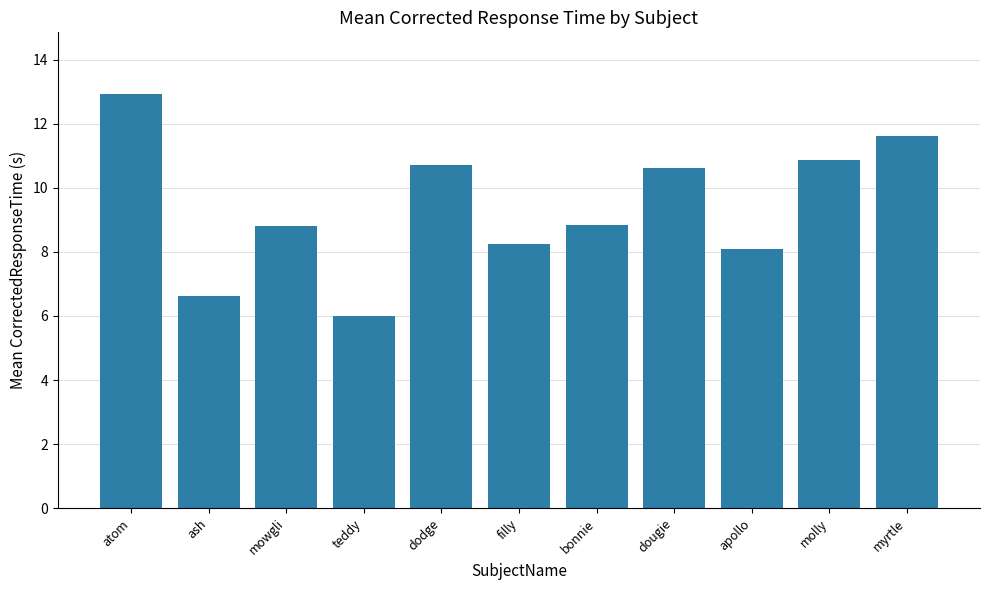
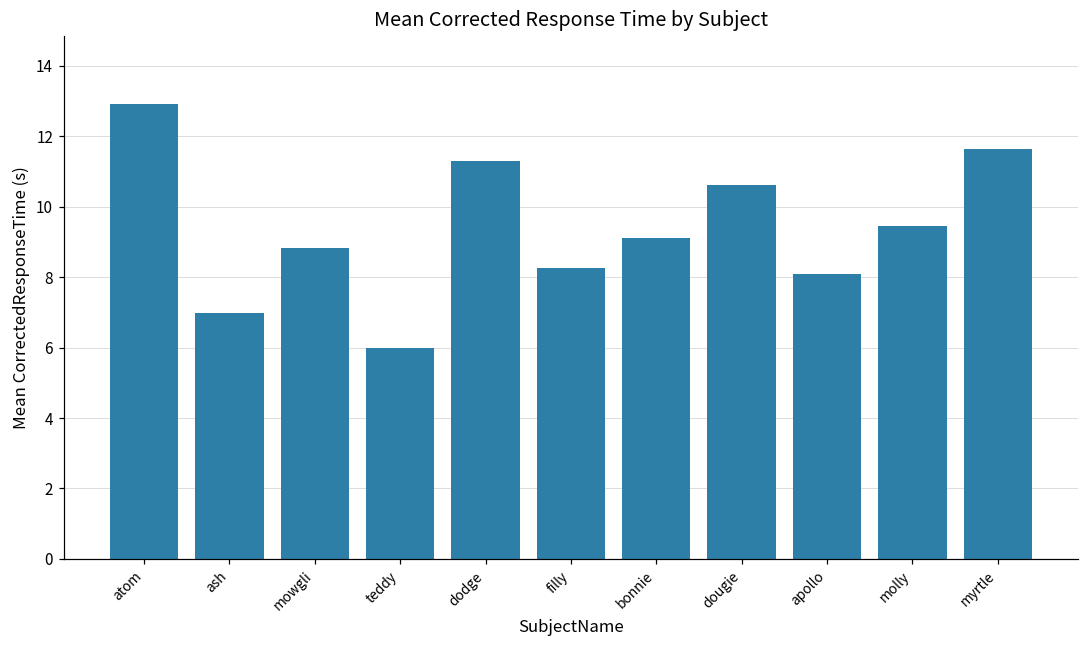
ash: 6.6 -> 7.0
dodge: 10.7 -> 11.3
bonnie: 8.8 -> 9.1
molly: 10.9 -> 9.4
